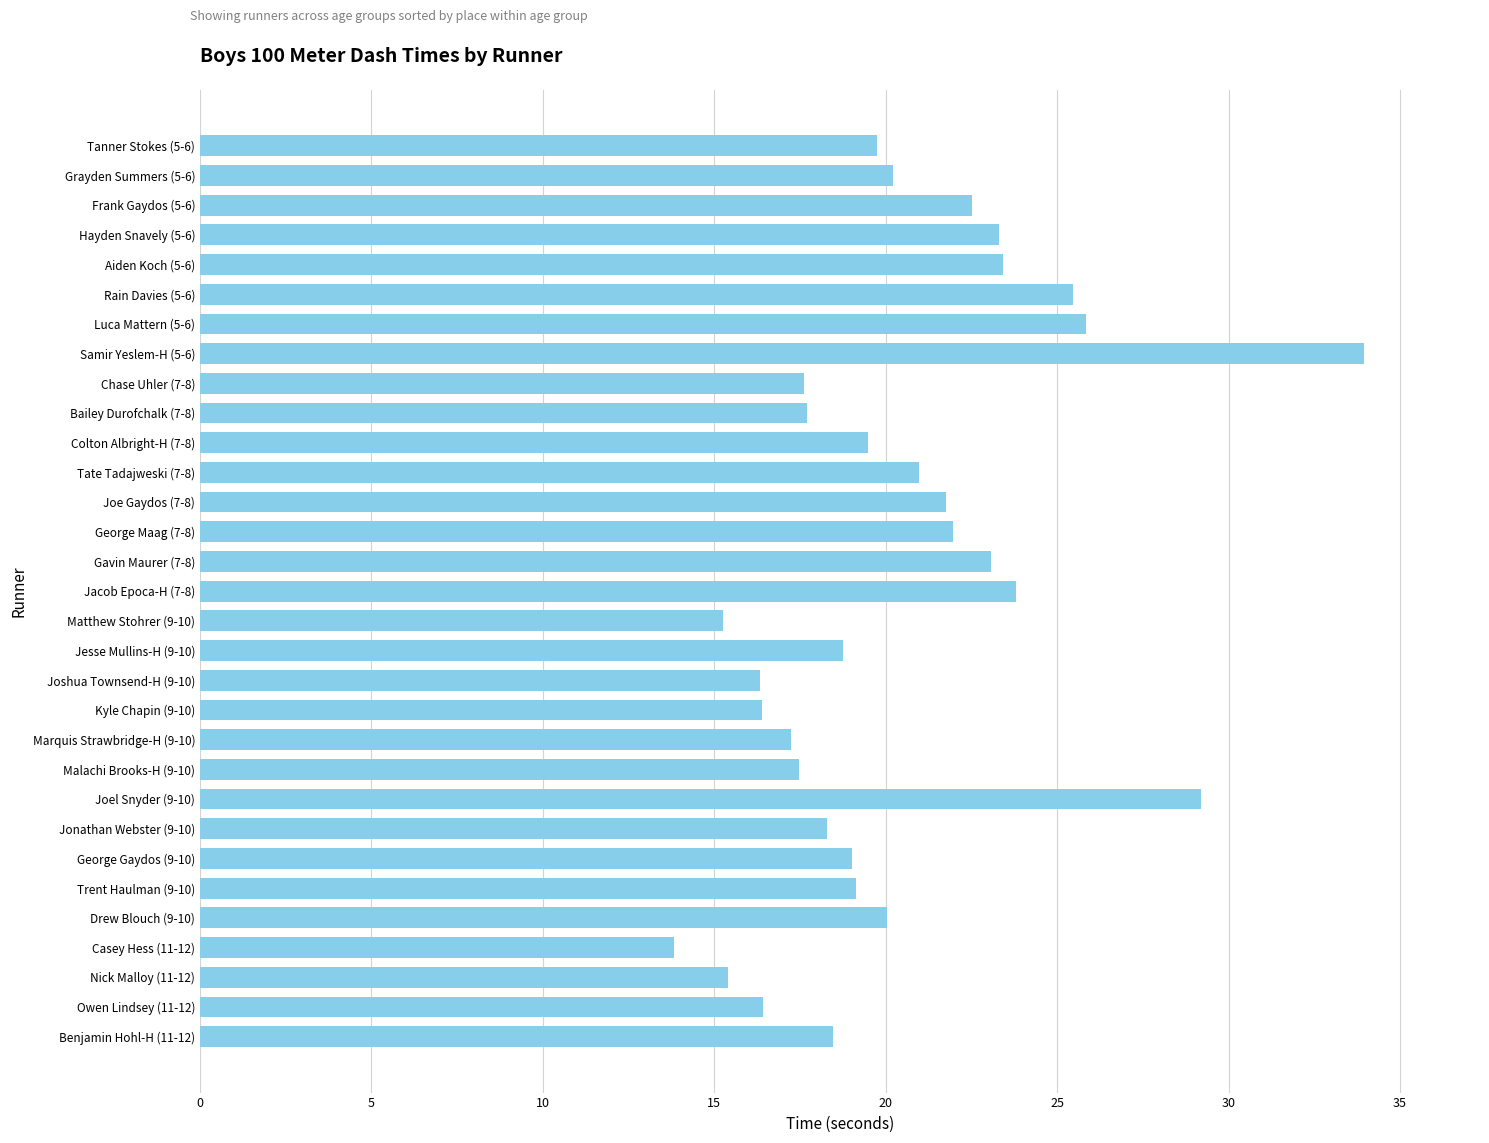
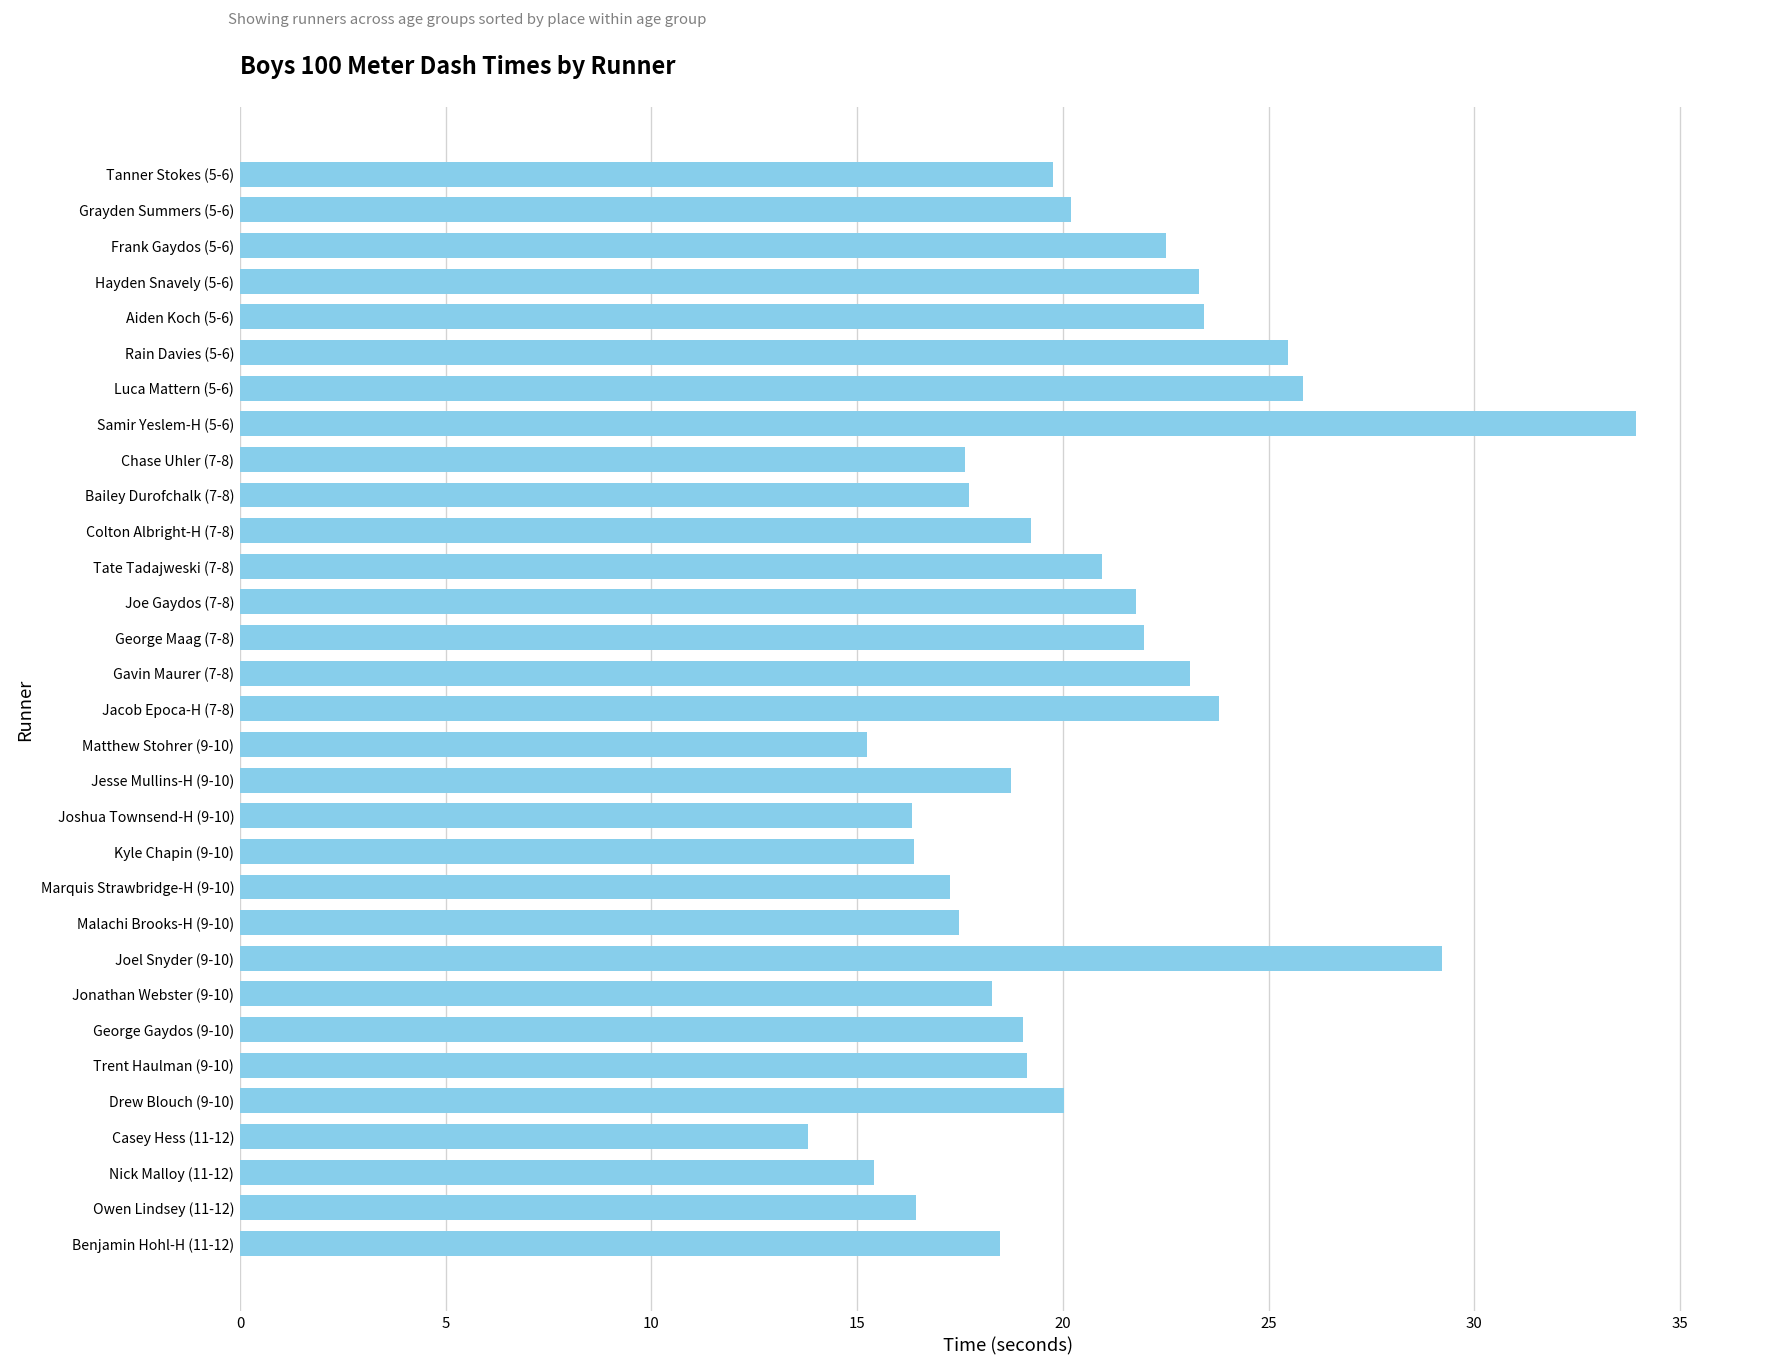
Colton Albright-H (7-8): 19.5 -> 19.2
